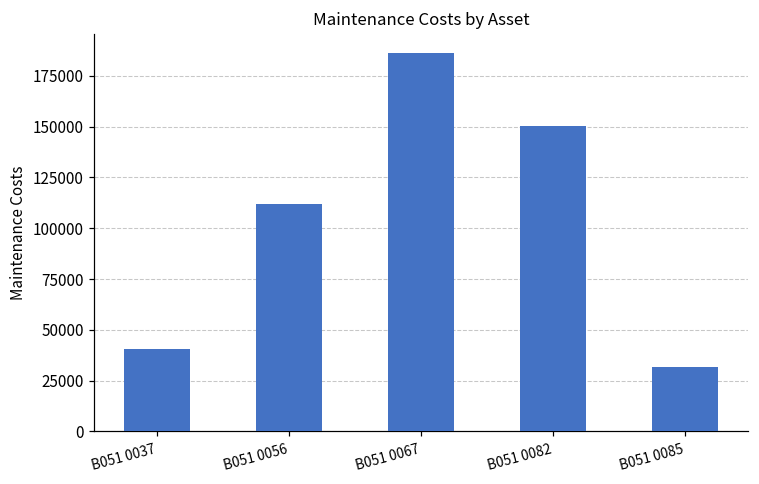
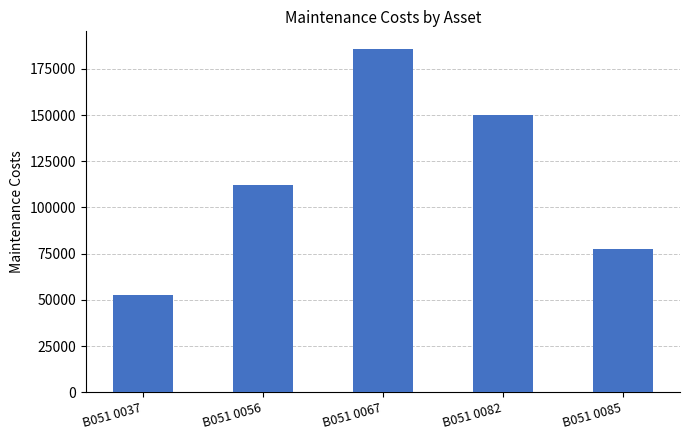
B051 0037: 41000 -> 52000
B051 0085: 32000 -> 78000
